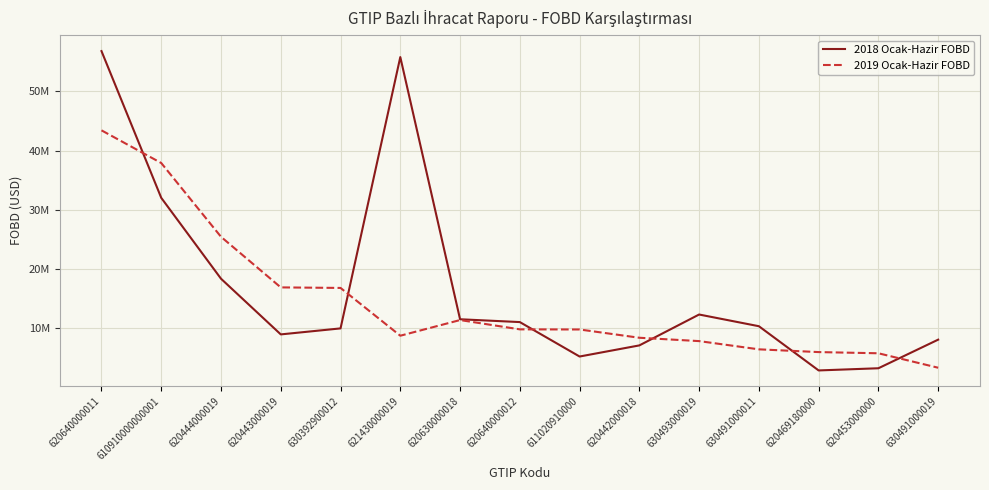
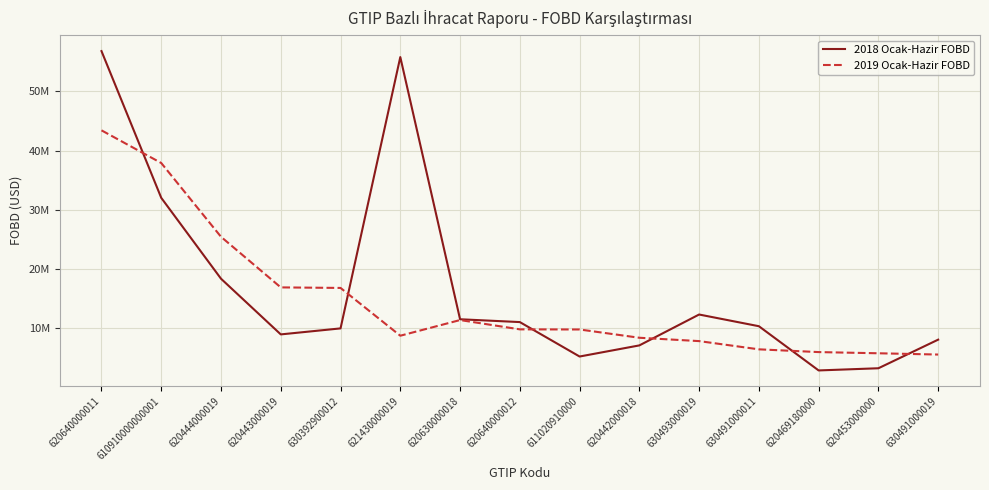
2019 Ocak-Hazir FOBD, 630491000019: 3000000 -> 6000000
